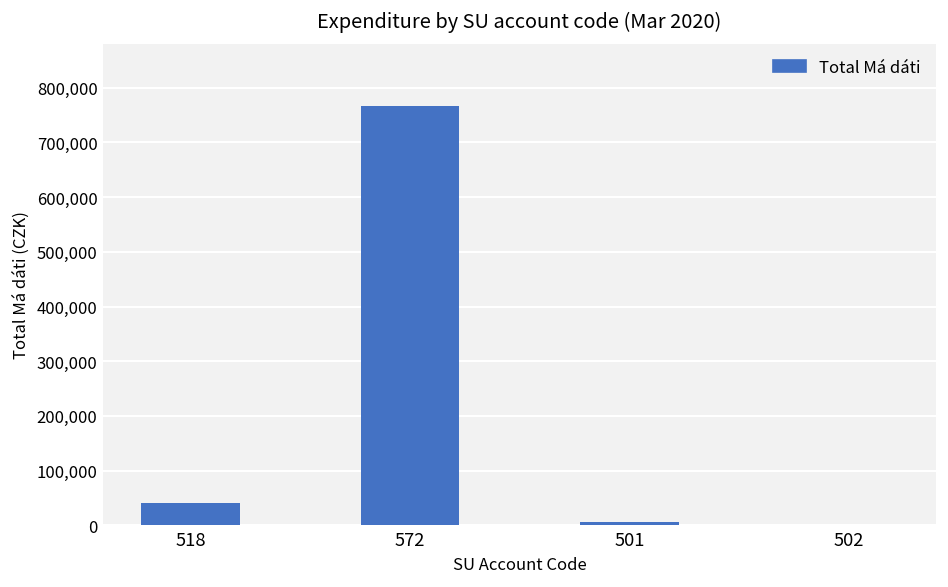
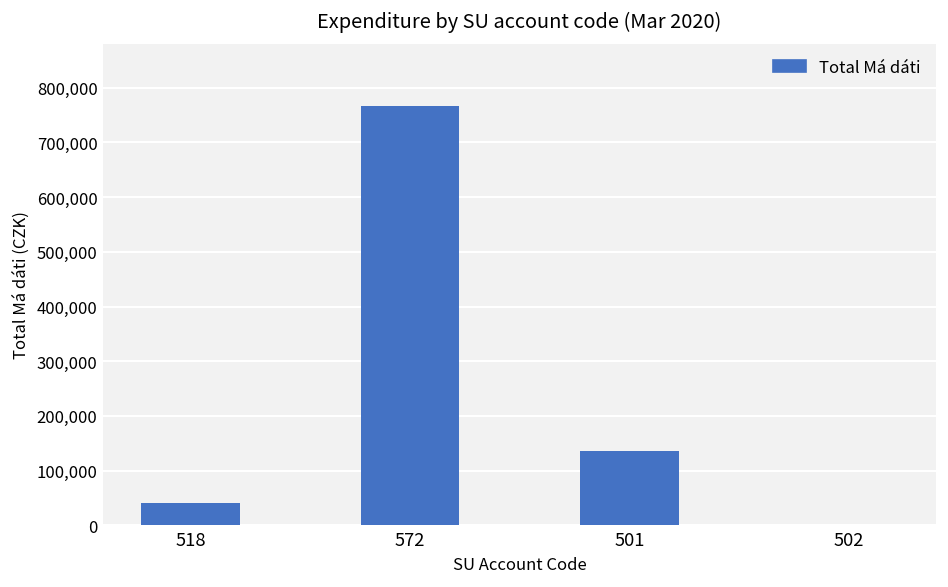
501: 10,000 -> 140,000
